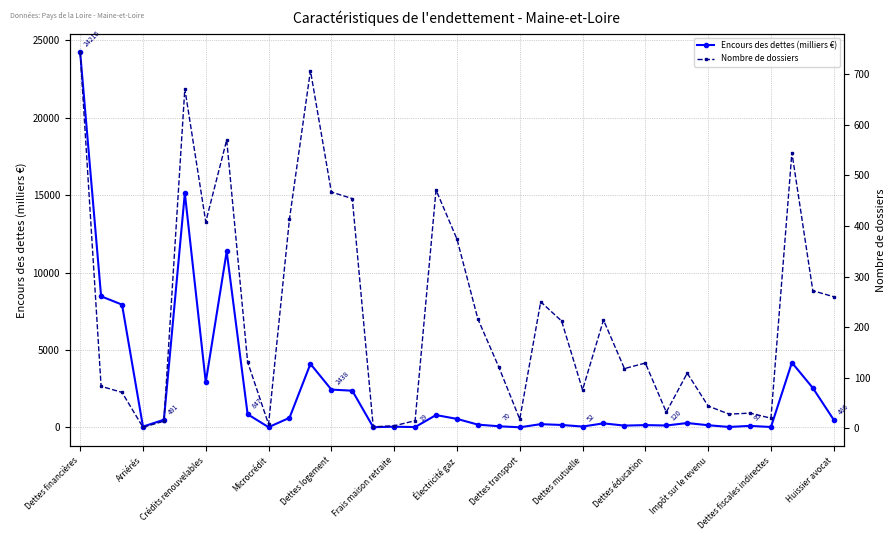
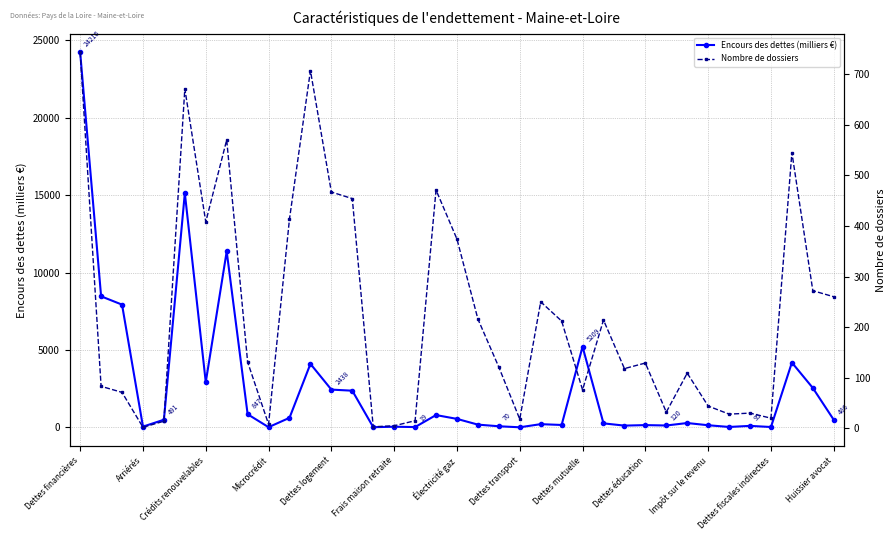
Encours des dettes (milliers €), Dettes mutuelle: 52 -> 5209
